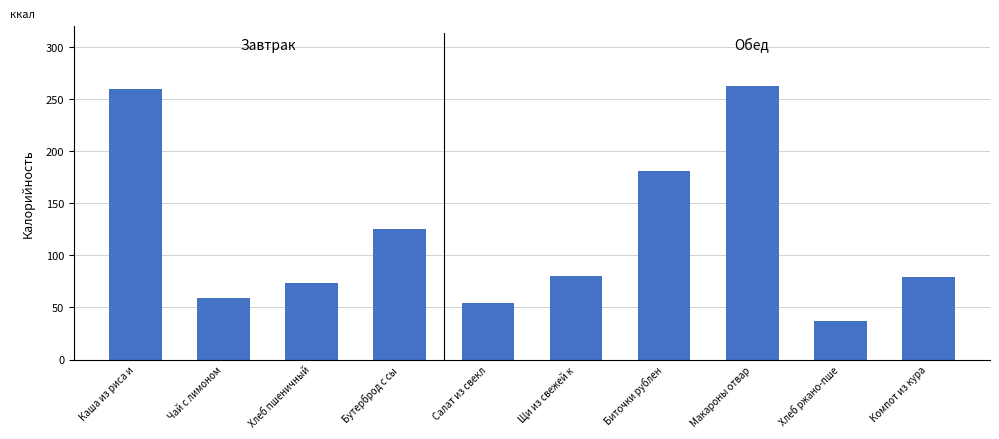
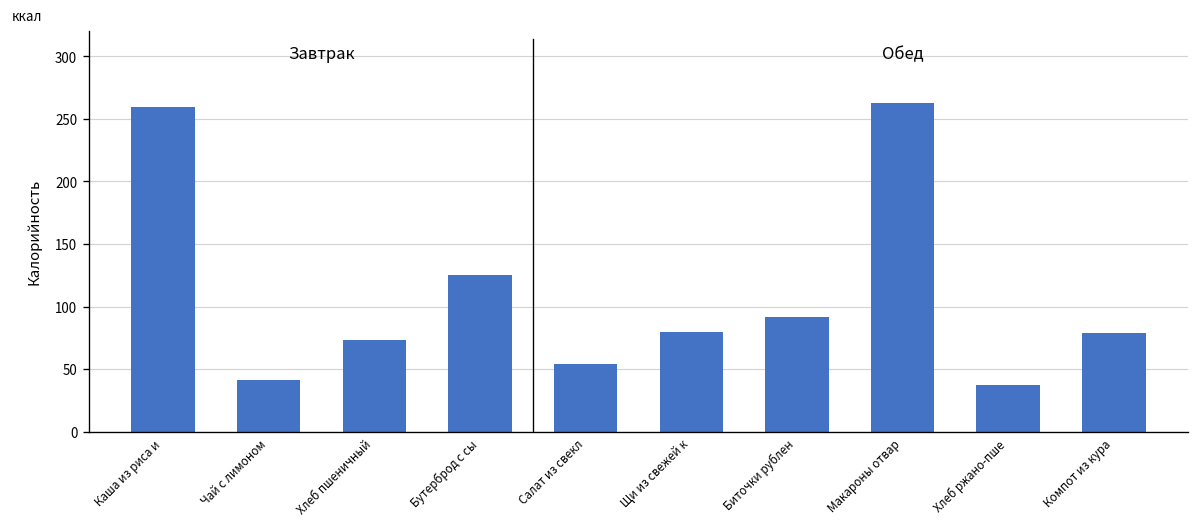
Чай с лимоном: 59 -> 42
Биточки рублен: 181 -> 92
